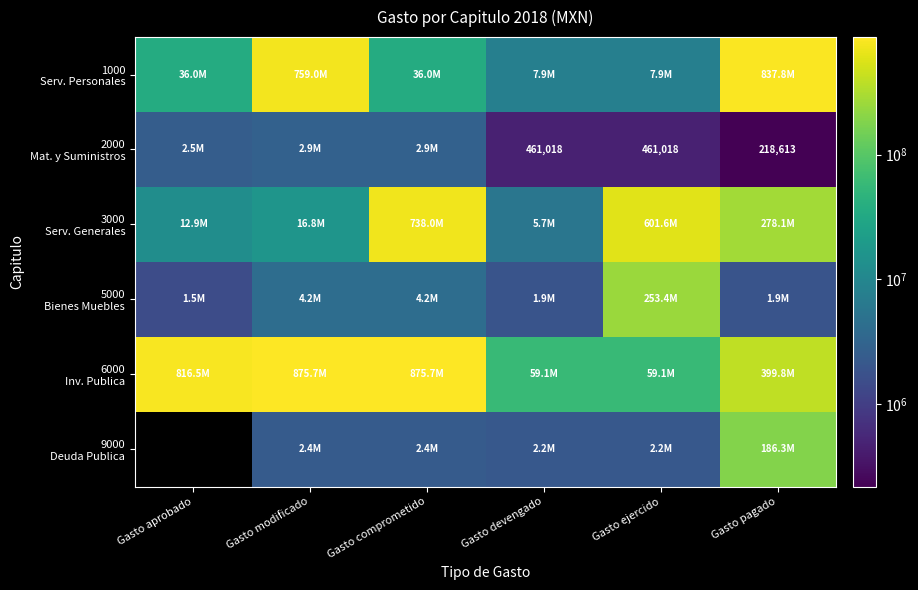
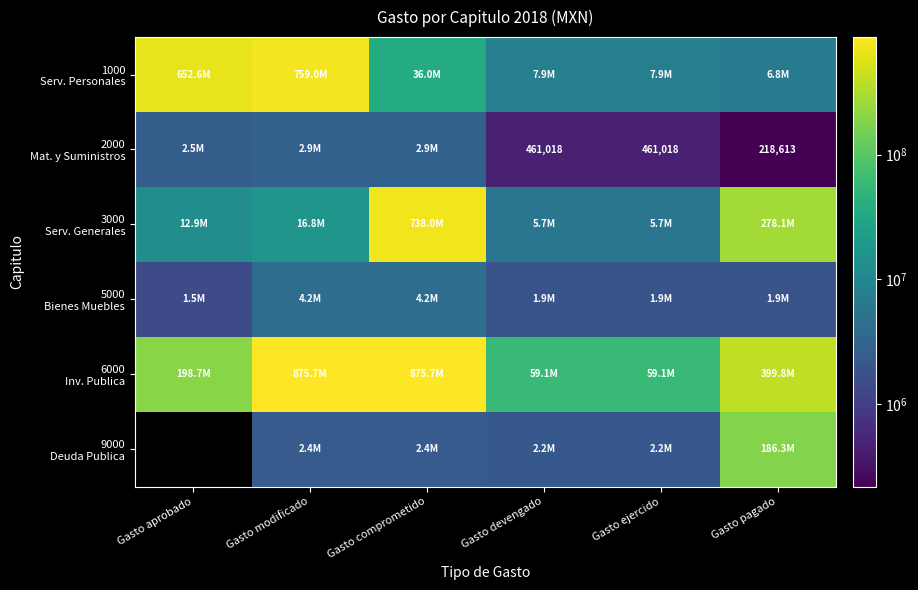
1000 Serv. Personales, Gasto aprobado: 36.0M -> 652.6M
1000 Serv. Personales, Gasto pagado: 837.8M -> 6.8M
3000 Serv. Generales, Gasto ejercido: 601.6M -> 5.7M
5000 Bienes Muebles, Gasto ejercido: 253.4M -> 1.9M
6000 Inv. Publica, Gasto aprobado: 816.5M -> 198.7M
